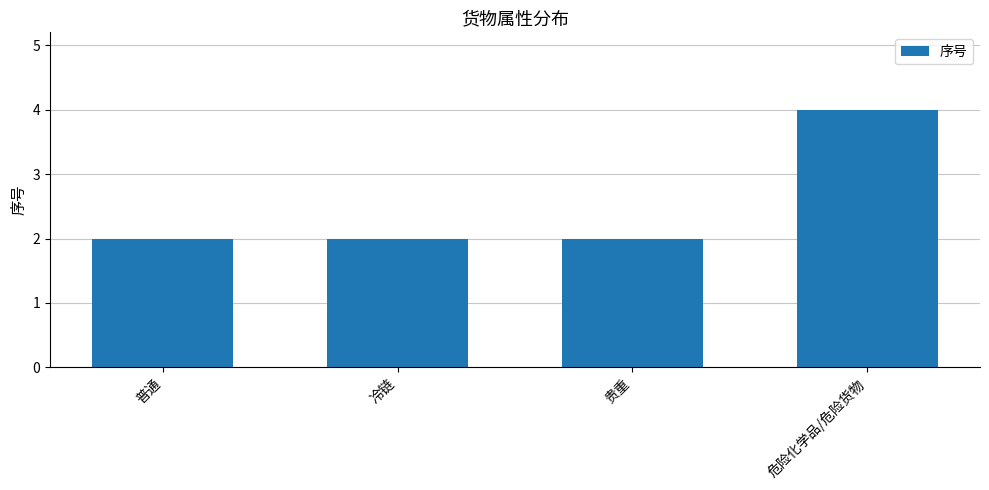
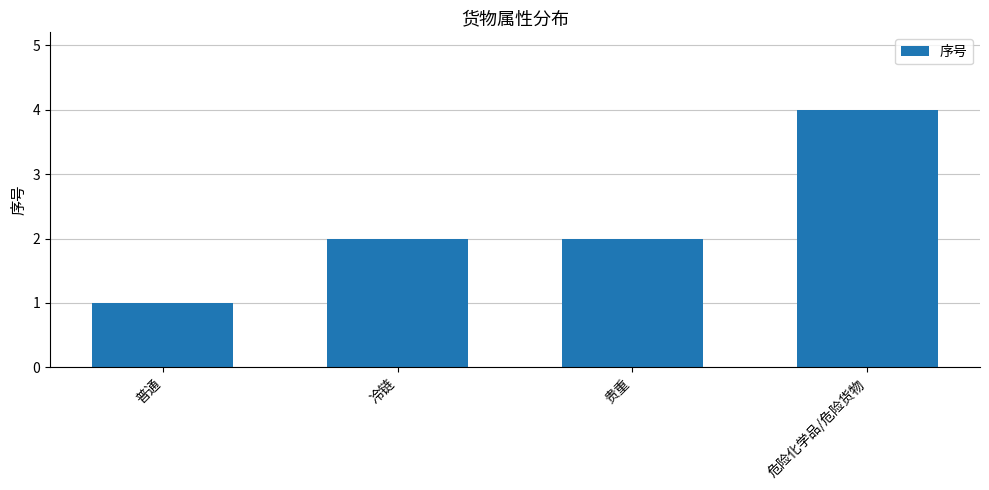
普通: 2 -> 1
